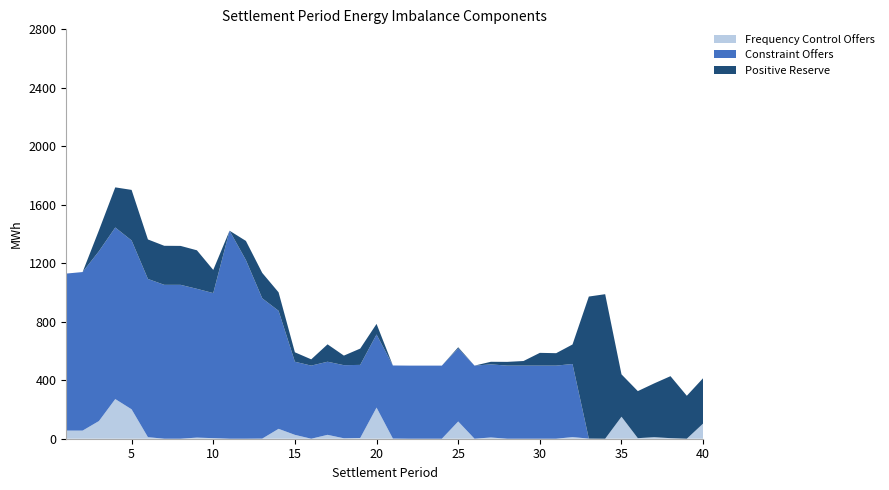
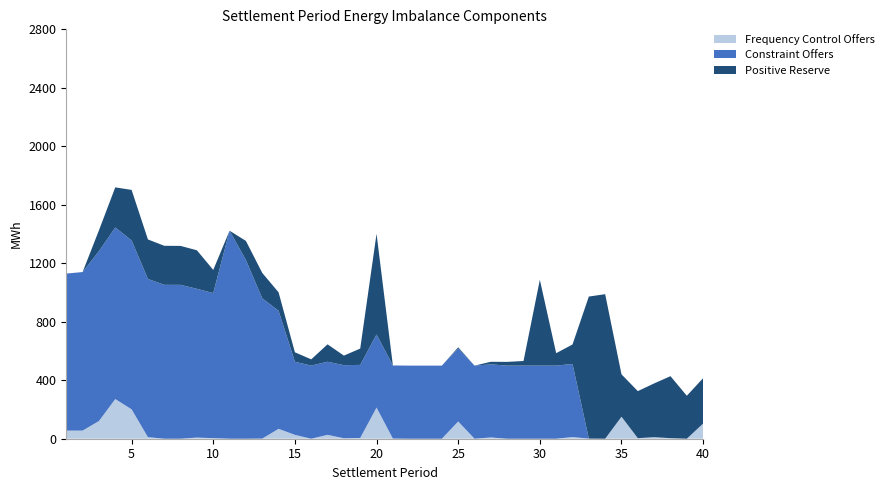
Positive Reserve, 20: 70 -> 690
Positive Reserve, 30: 90 -> 590
